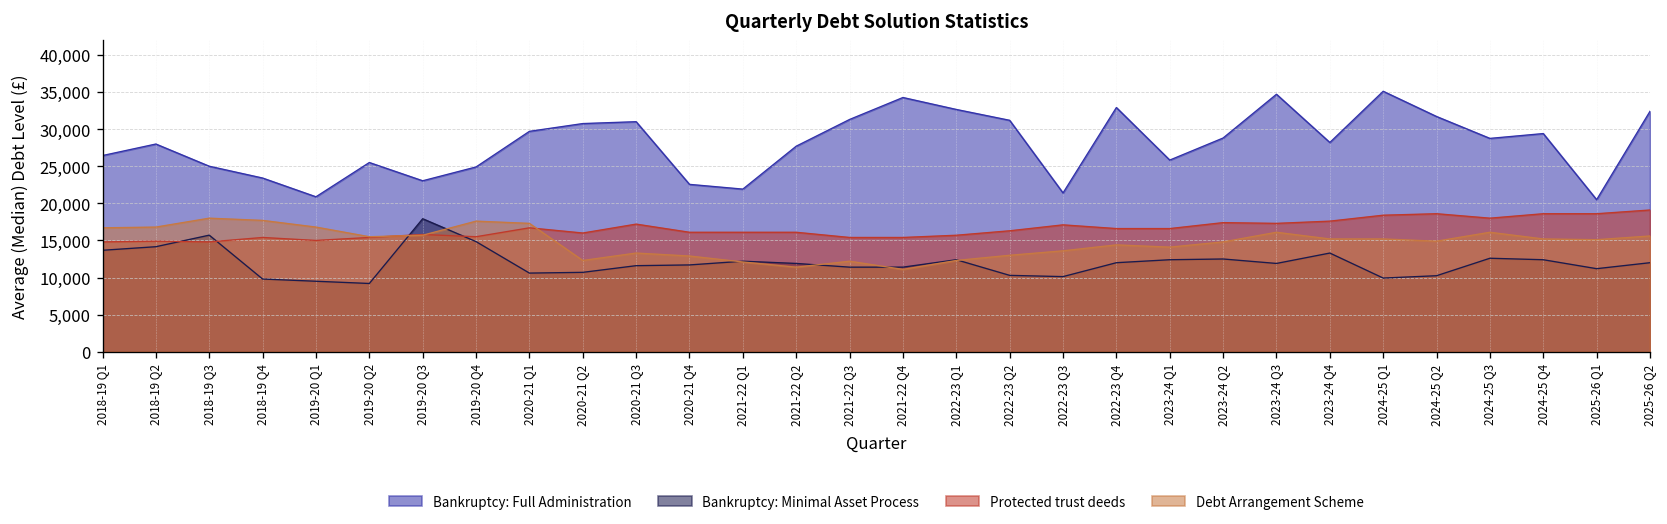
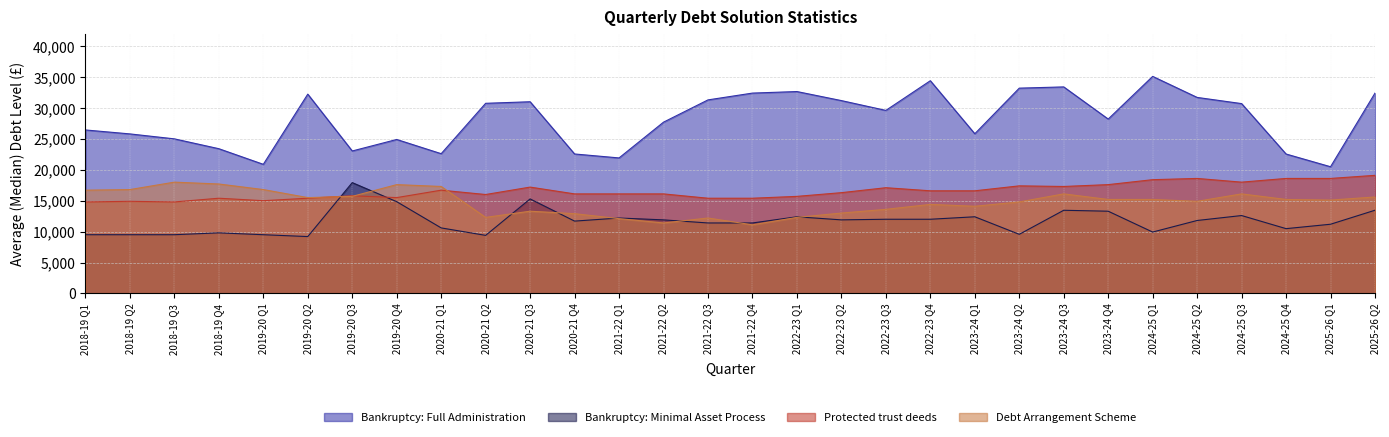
Bankruptcy: Minimal Asset Process, 2018-19 Q1: 14,000 -> 10,000
Bankruptcy: Full Administration, 2018-19 Q2: 28,000 -> 26,000
Bankruptcy: Minimal Asset Process, 2018-19 Q2: 14,000 -> 10,000
Bankruptcy: Minimal Asset Process, 2018-19 Q3: 16,000 -> 10,000
Bankruptcy: Full Administration, 2019-20 Q2: 26,000 -> 32,000
Bankruptcy: Full Administration, 2020-21 Q1: 30,000 -> 23,000
Bankruptcy: Minimal Asset Process, 2020-21 Q2: 11,000 -> 9,000
Bankruptcy: Minimal Asset Process, 2020-21 Q3: 12,000 -> 15,000
Bankruptcy: Full Administration, 2021-22 Q4: 34,000 -> 32,000
Bankruptcy: Minimal Asset Process, 2022-23 Q2: 10,000 -> 12,000
Bankruptcy: Full Administration, 2022-23 Q3: 21,000 -> 30,000
Bankruptcy: Minimal Asset Process, 2022-23 Q3: 10,000 -> 12,000
Bankruptcy: Full Administration, 2022-23 Q4: 33,000 -> 34,000
Bankruptcy: Full Administration, 2023-24 Q2: 29,000 -> 33,000
Bankruptcy: Minimal Asset Process, 2023-24 Q2: 13,000 -> 10,000
Bankruptcy: Full Administration, 2023-24 Q3: 35,000 -> 33,000
Bankruptcy: Minimal Asset Process, 2023-24 Q3: 12,000 -> 13,000
Bankruptcy: Minimal Asset Process, 2024-25 Q2: 10,000 -> 12,000
Bankruptcy: Full Administration, 2024-25 Q3: 29,000 -> 31,000
Bankruptcy: Full Administration, 2024-25 Q4: 29,000 -> 23,000
Bankruptcy: Minimal Asset Process, 2024-25 Q4: 12,000 -> 10,000
Bankruptcy: Minimal Asset Process, 2025-26 Q2: 12,000 -> 13,000
